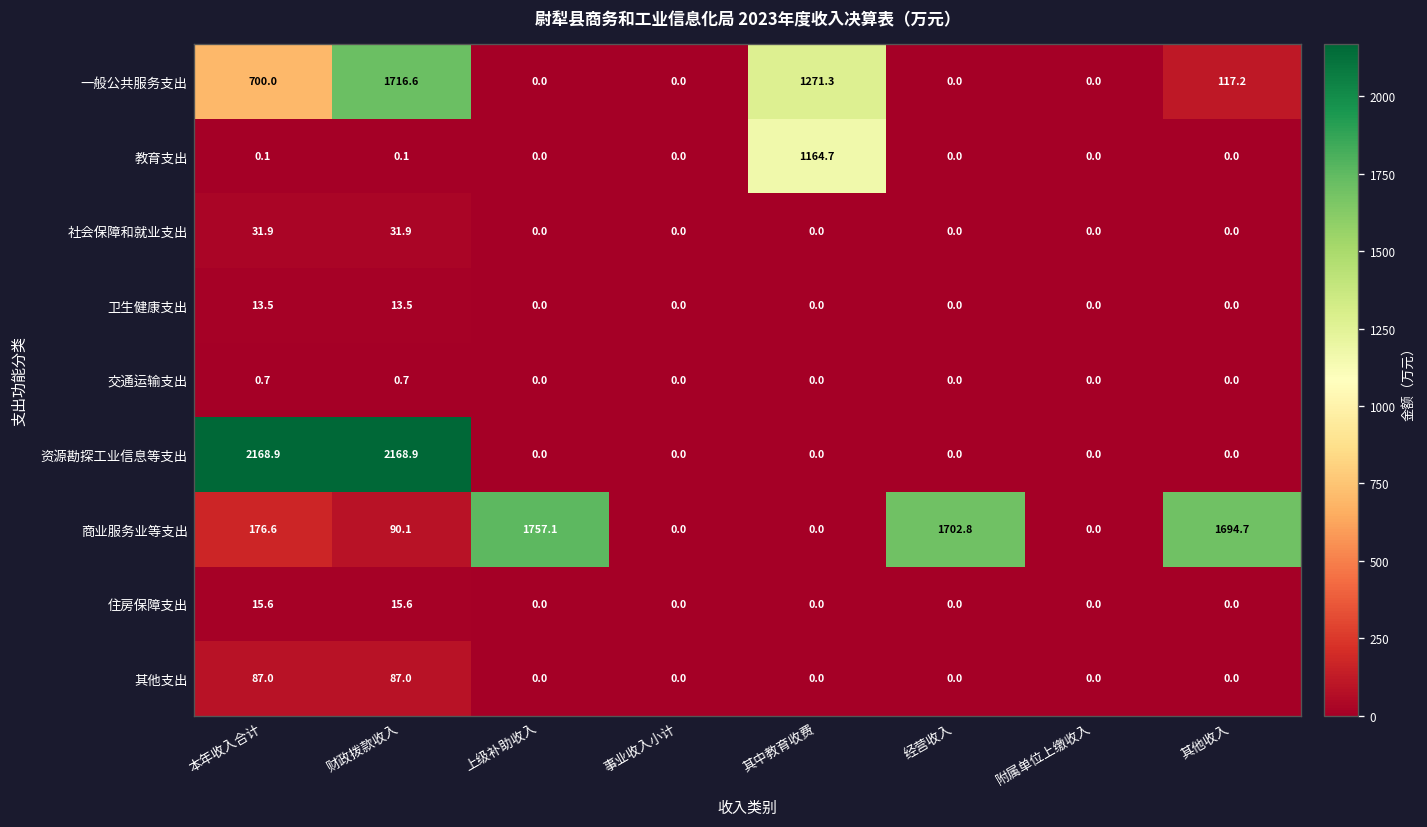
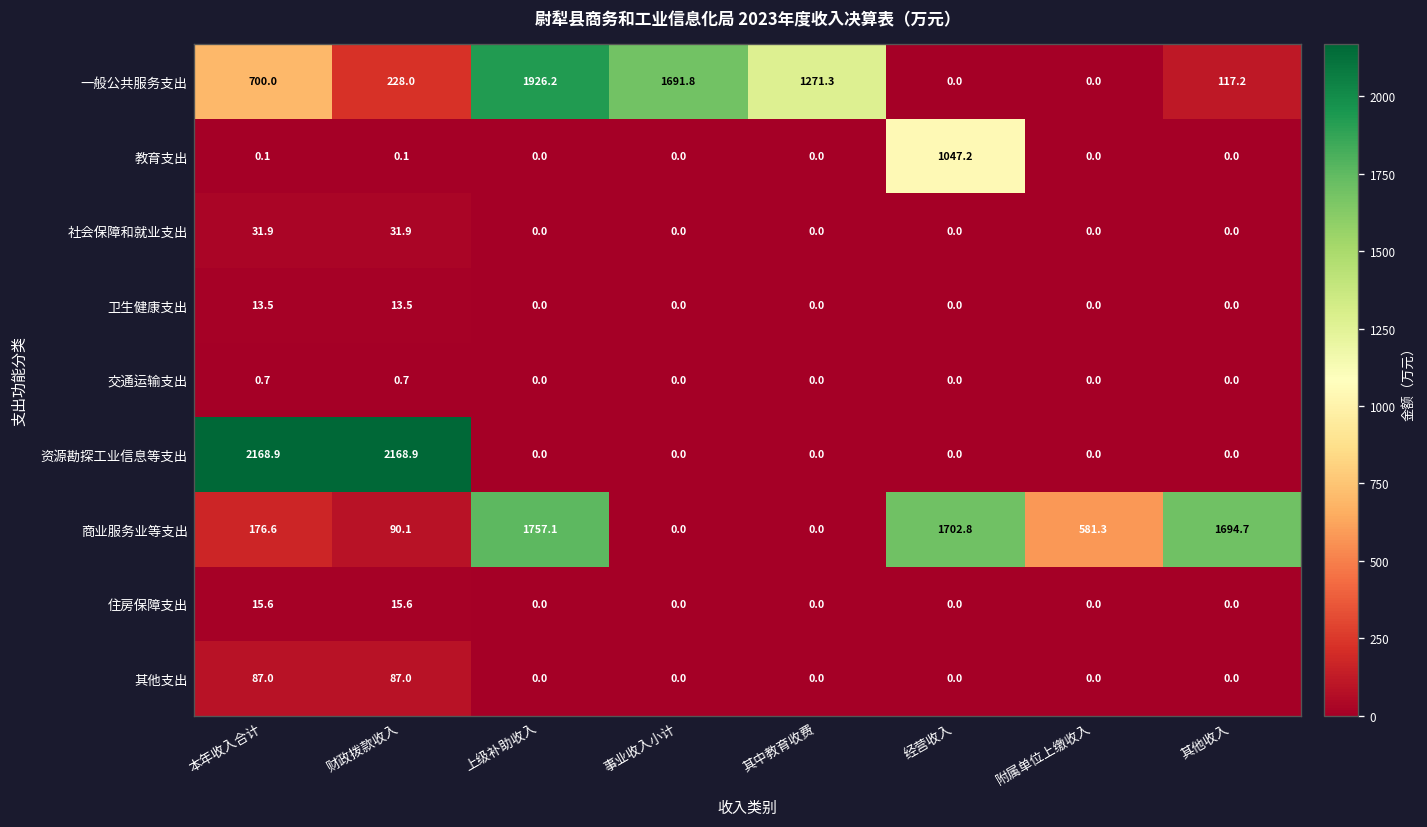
一般公共服务支出, 财政拨款收入: 1716.6 -> 228.0
一般公共服务支出, 上级补助收入: 0.0 -> 1926.2
一般公共服务支出, 事业收入小计: 0.0 -> 1691.8
教育支出, 其中教育收费: 1164.7 -> 0.0
教育支出, 经营收入: 0.0 -> 1047.2
商业服务业等支出, 附属单位上缴收入: 0.0 -> 581.3
